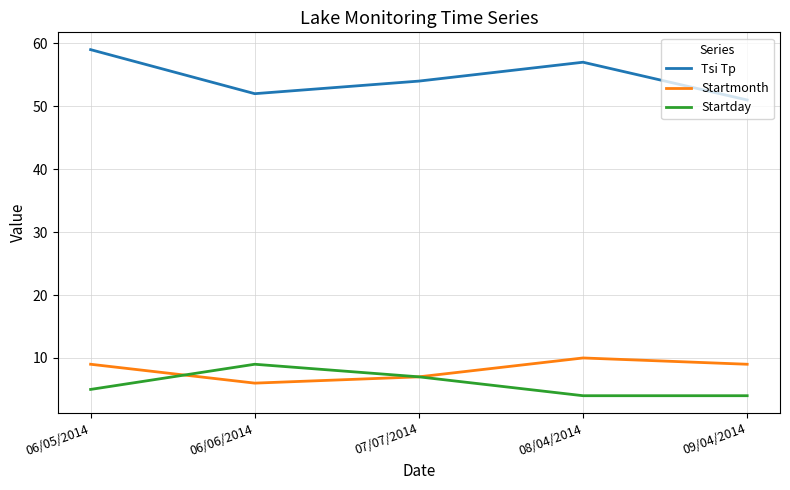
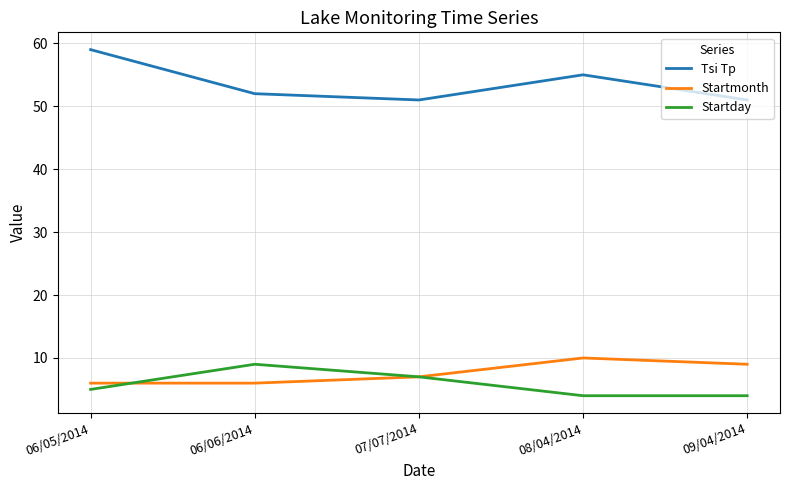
Startmonth, 06/05/2014: 9 -> 6
Tsi Tp, 07/07/2014: 54 -> 51
Tsi Tp, 08/04/2014: 57 -> 55
